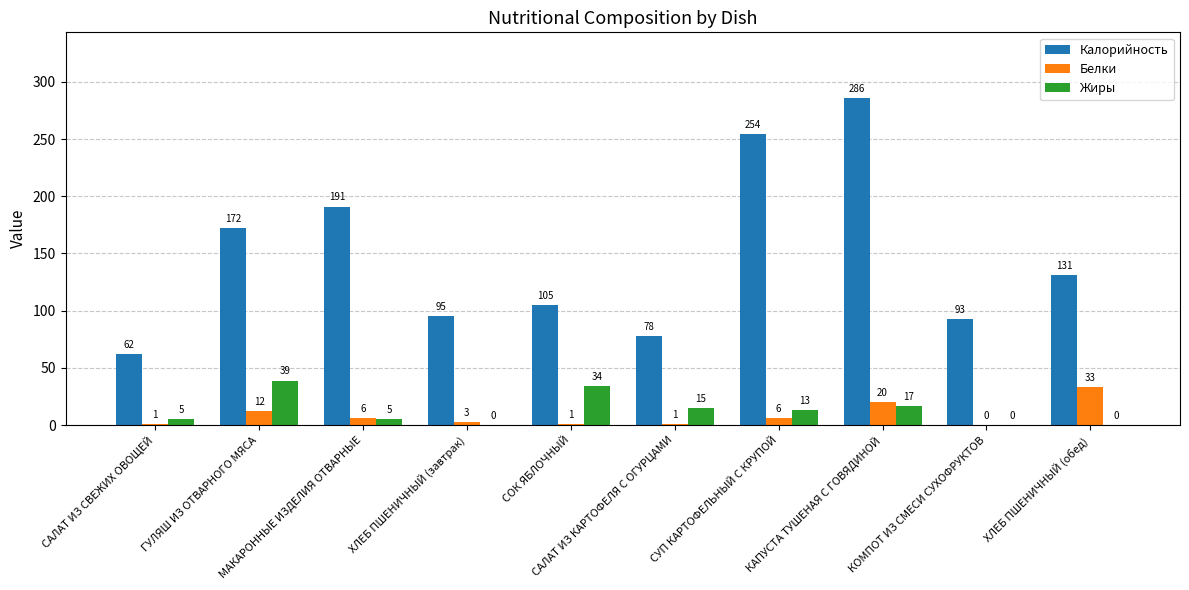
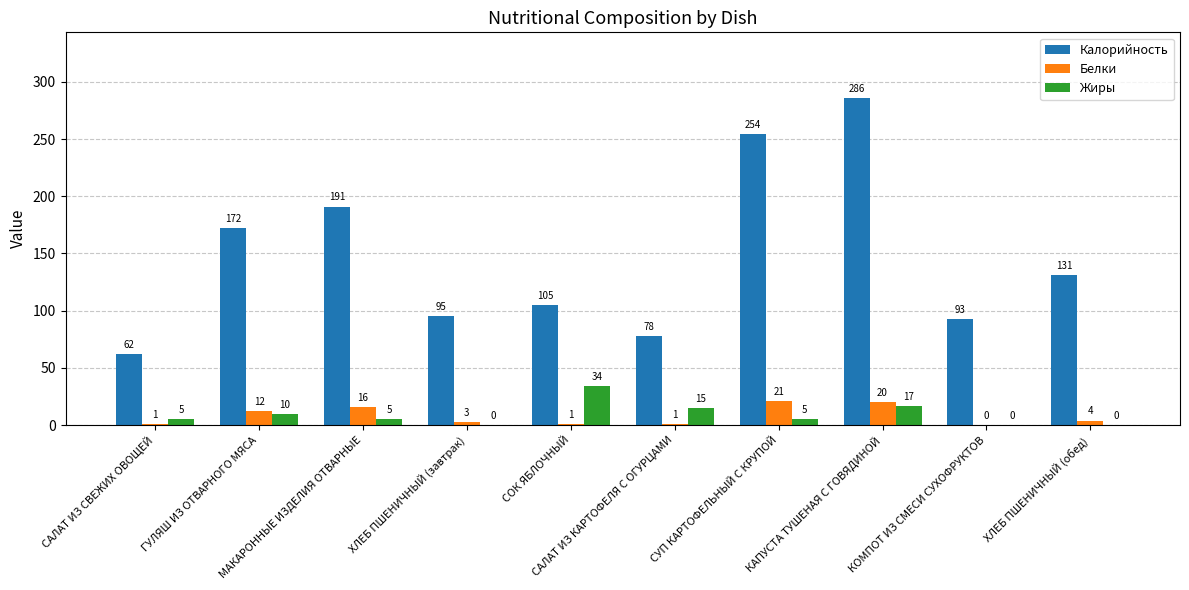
Жиры, ГУЛЯШ ИЗ ОТВАРНОГО МЯСА: 39 -> 10
Белки, МАКАРОННЫЕ ИЗДЕЛИЯ ОТВАРНЫЕ: 6 -> 16
Белки, СУП КАРТОФЕЛЬНЫЙ С КРУПОЙ: 6 -> 21
Жиры, СУП КАРТОФЕЛЬНЫЙ С КРУПОЙ: 13 -> 5
Белки, ХЛЕБ ПШЕНИЧНЫЙ (обед): 33 -> 4
